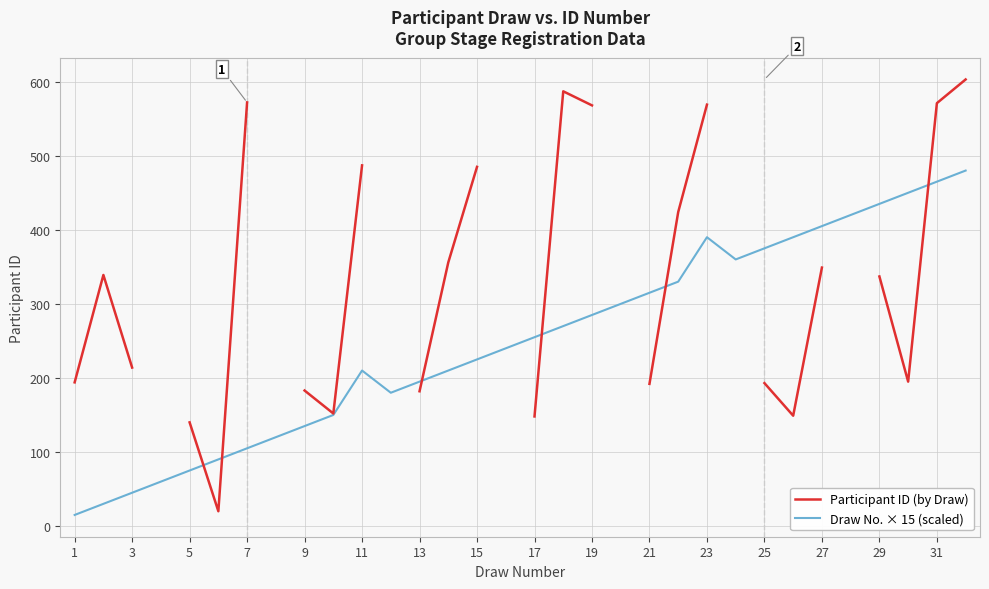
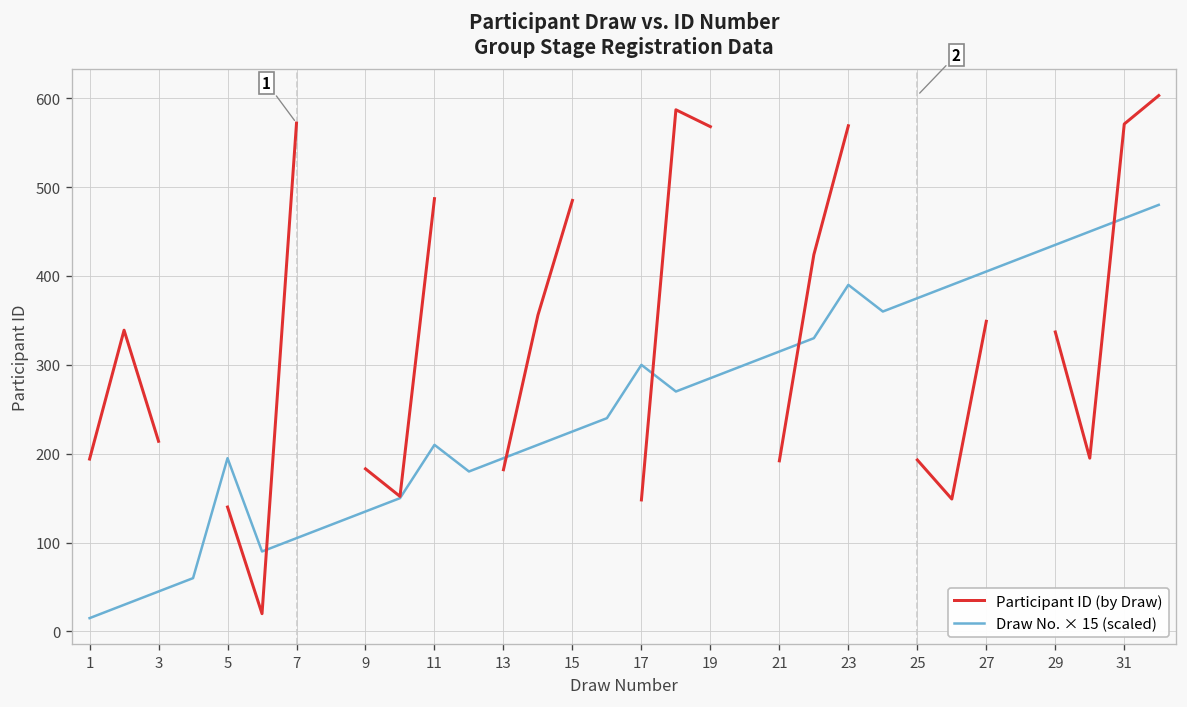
Draw No. × 15 (scaled), 5: 80 -> 200
Draw No. × 15 (scaled), 17: 260 -> 300
